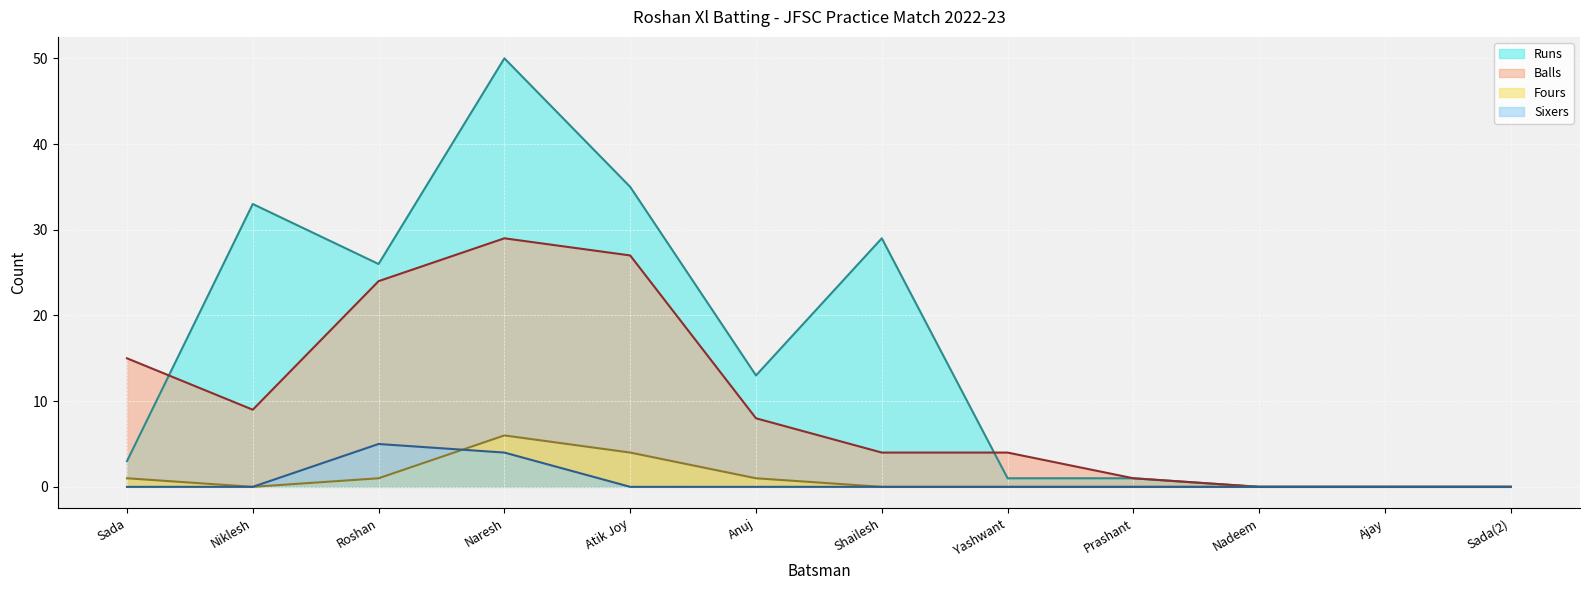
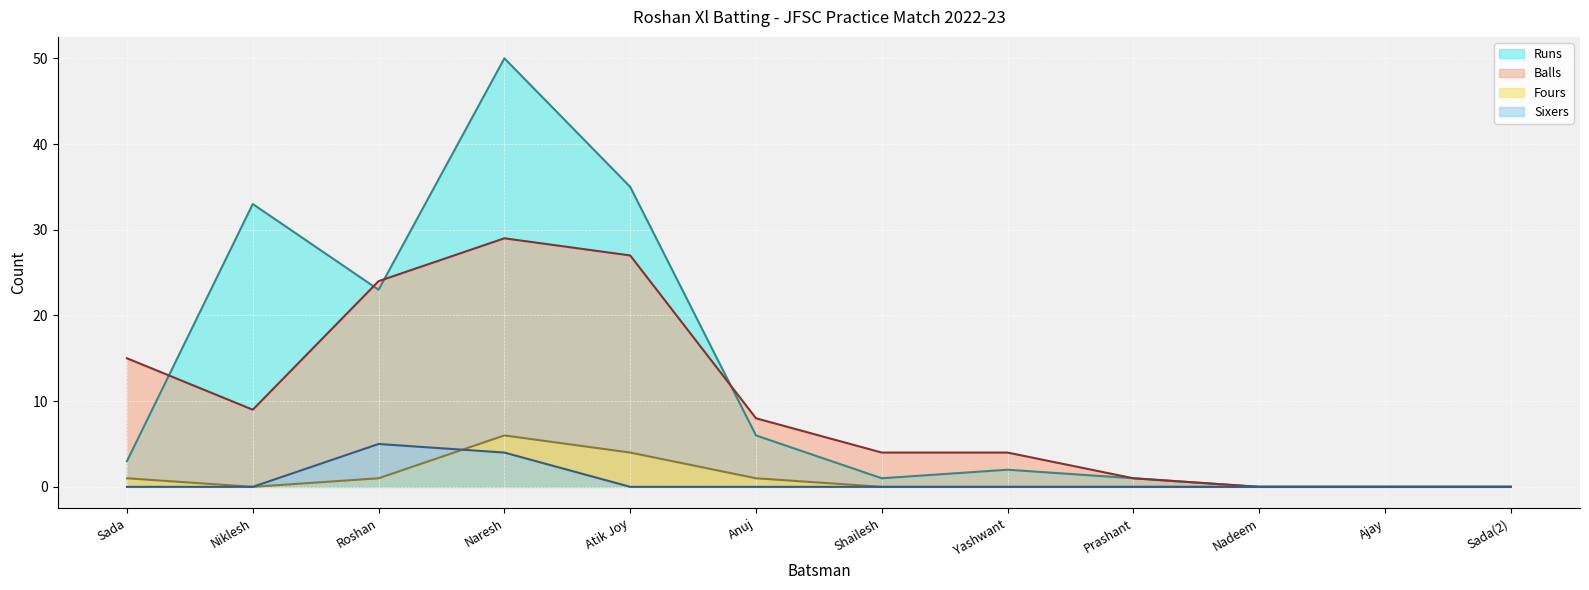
Runs, Roshan: 26 -> 23
Runs, Anuj: 13 -> 6
Runs, Shailesh: 29 -> 1
Runs, Yashwant: 1 -> 2
